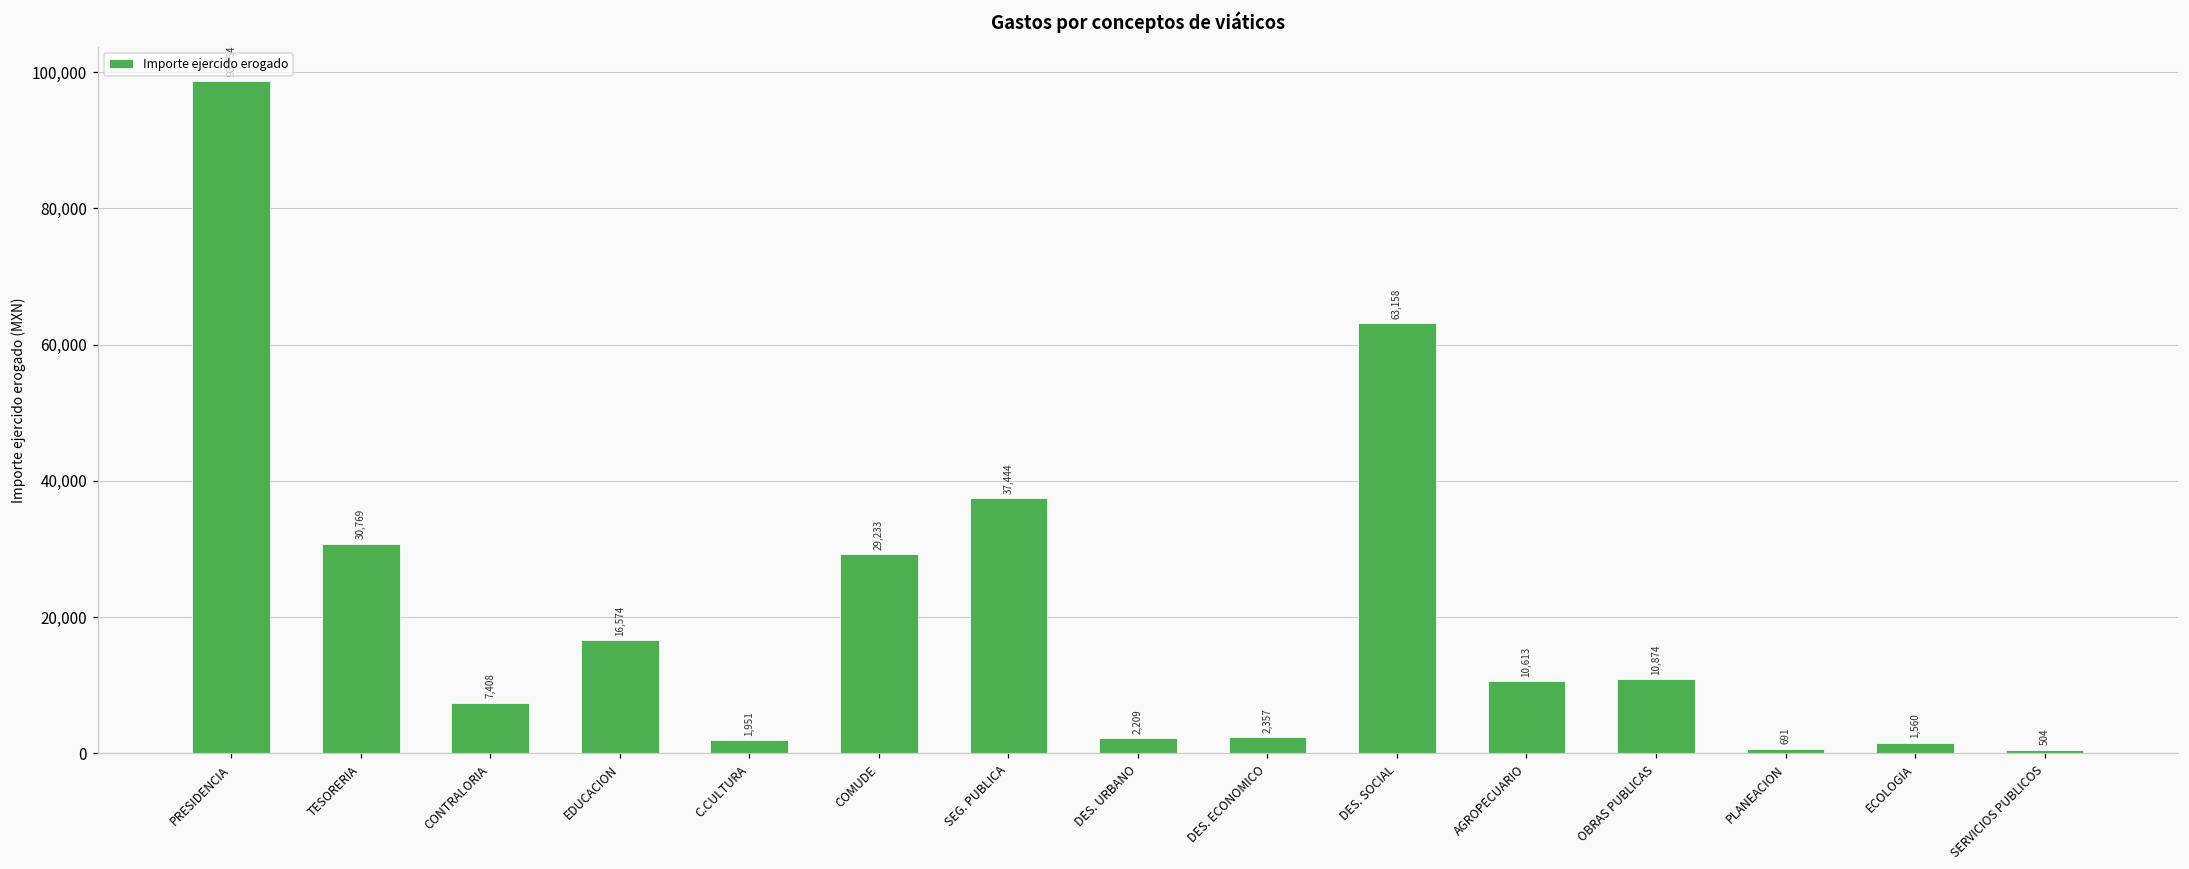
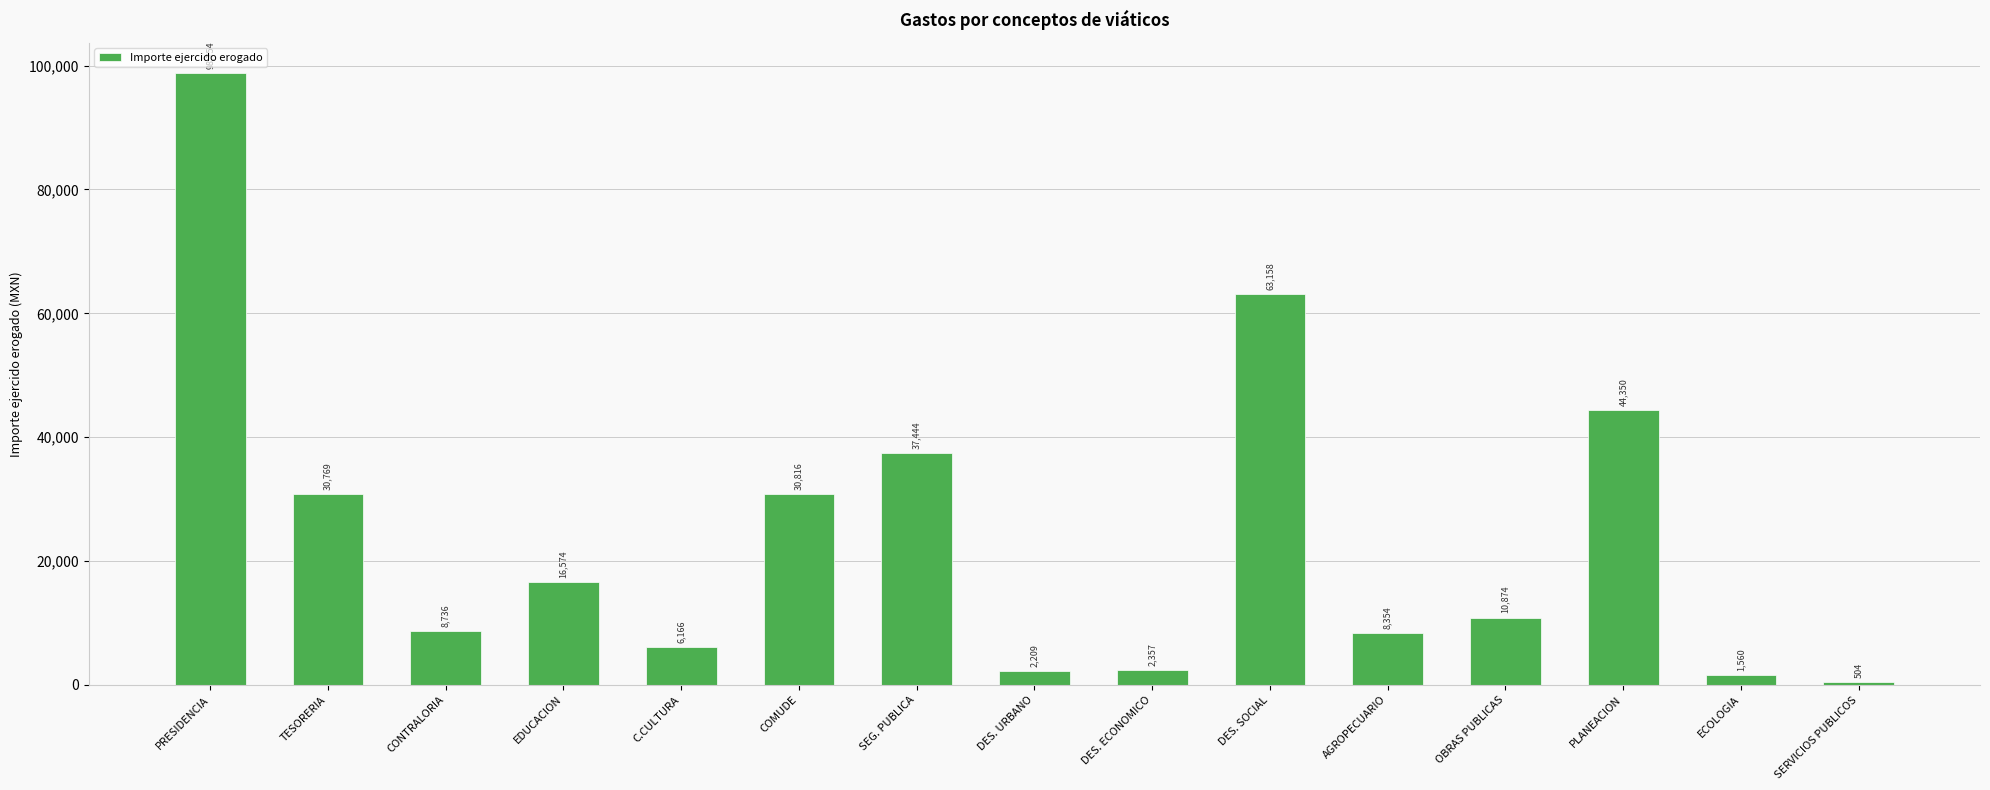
CONTRALORIA: 7,408 -> 8,736
C.CULTURA: 1,951 -> 6,166
COMUDE: 29,233 -> 30,816
AGROPECUARIO: 10,613 -> 8,354
PLANEACION: 691 -> 44,350
